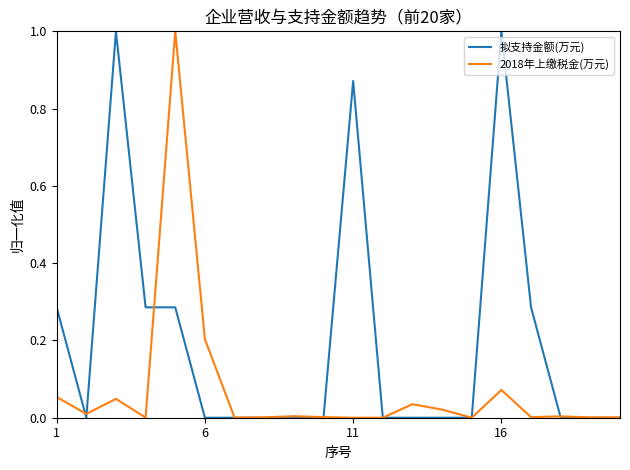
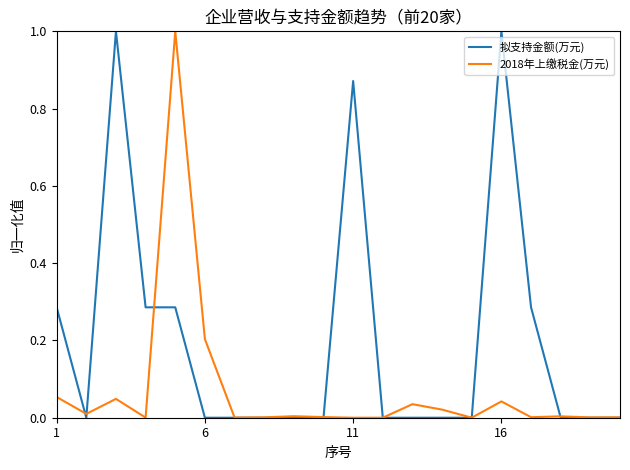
2018年上缴税金(万元), 16: 0.07 -> 0.04
